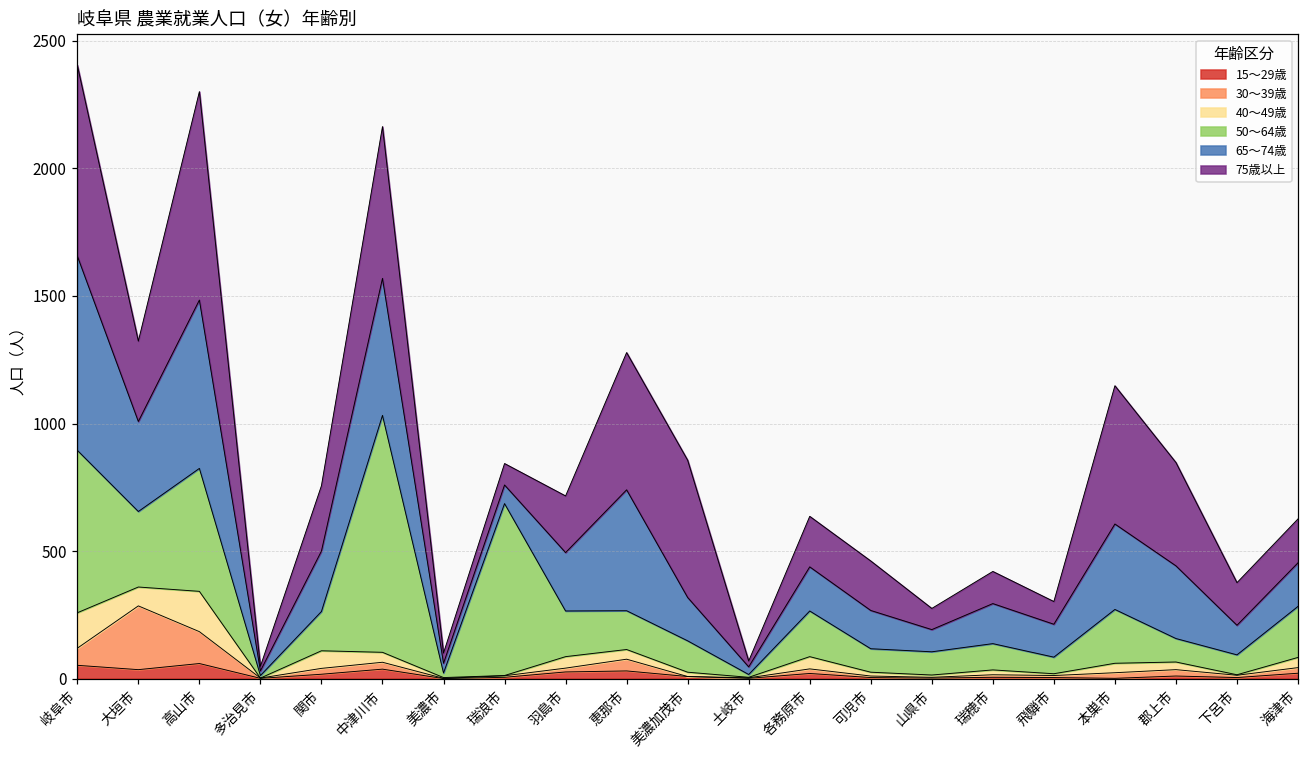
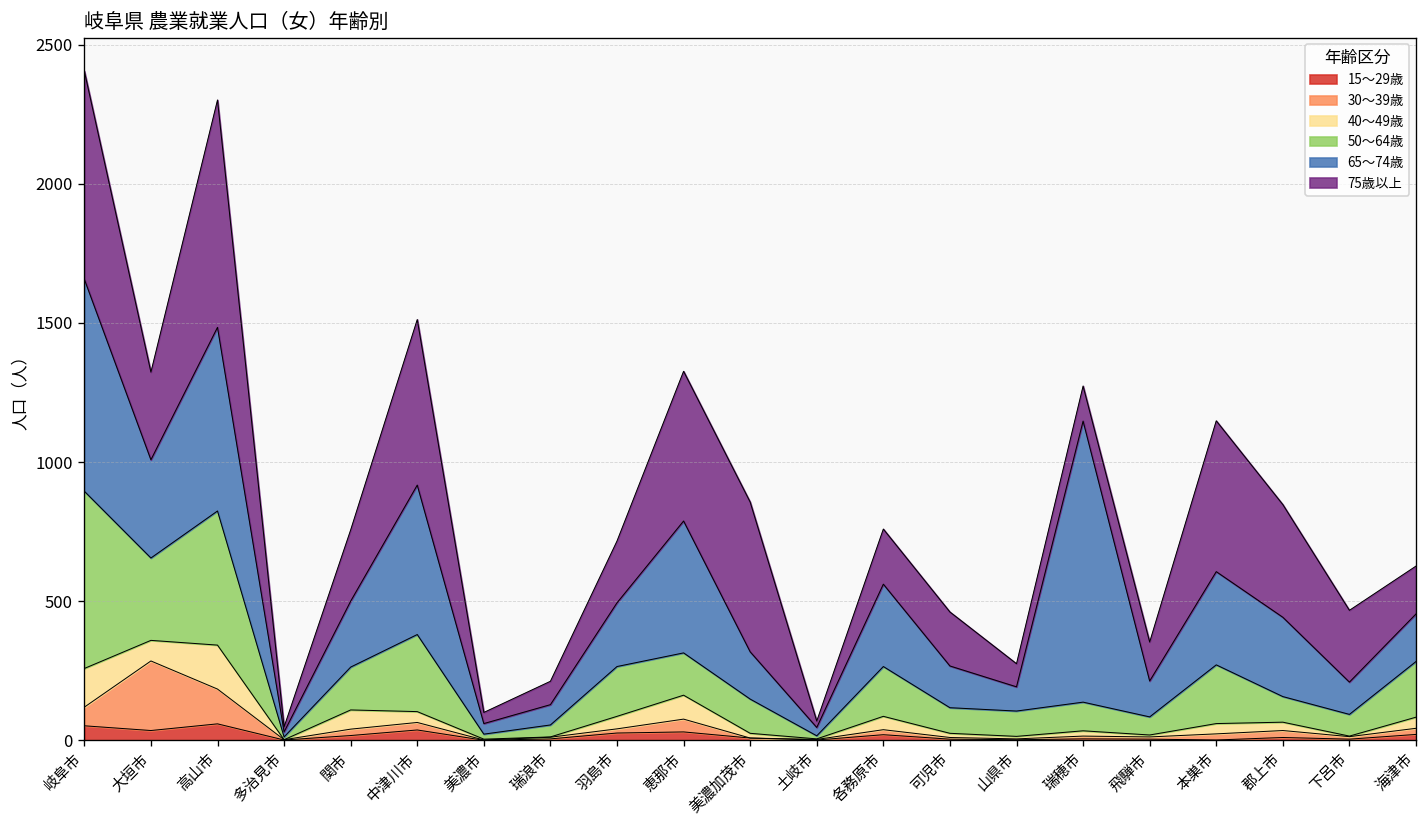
50～64歳, 中津川市: 930 -> 280
50～64歳, 瑞浪市: 670 -> 40
40～49歳, 恵那市: 40 -> 90
65～74歳, 各務原市: 170 -> 300
65～74歳, 瑞穂市: 160 -> 1010
75歳以上, 飛騨市: 90 -> 140
75歳以上, 下呂市: 170 -> 260
